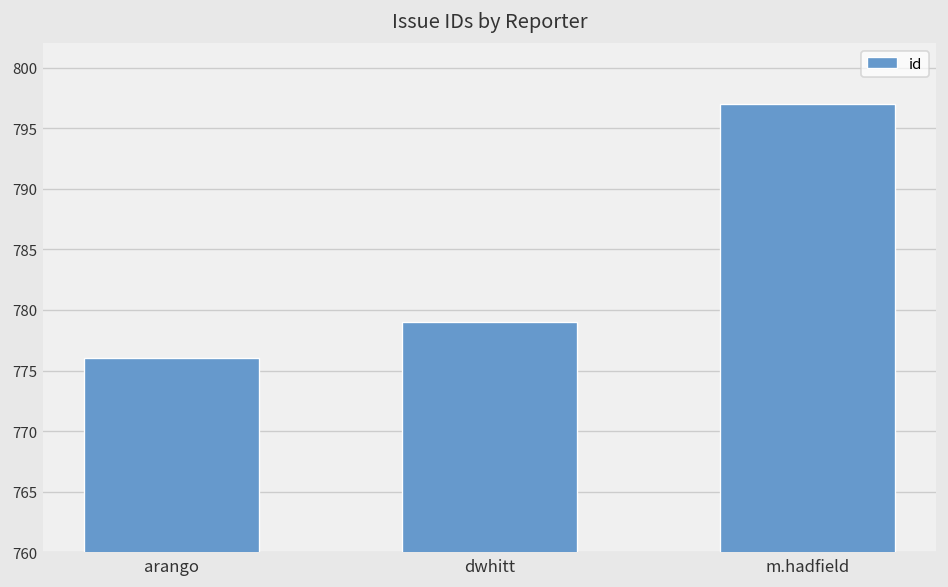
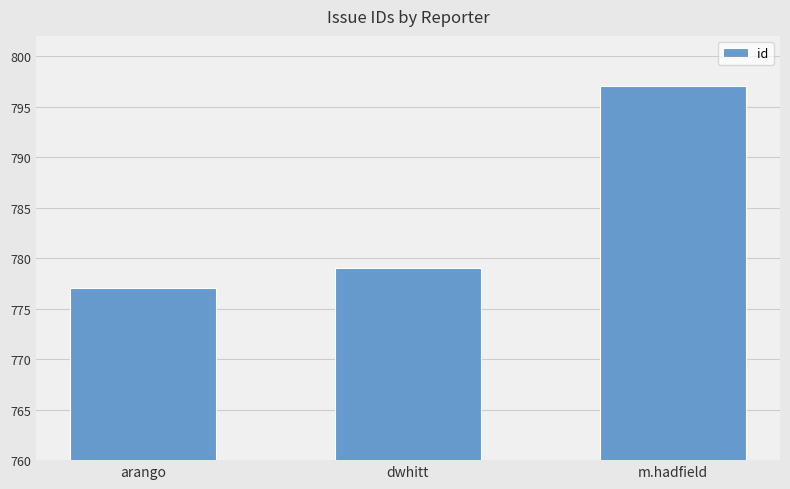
arango: 776 -> 777
